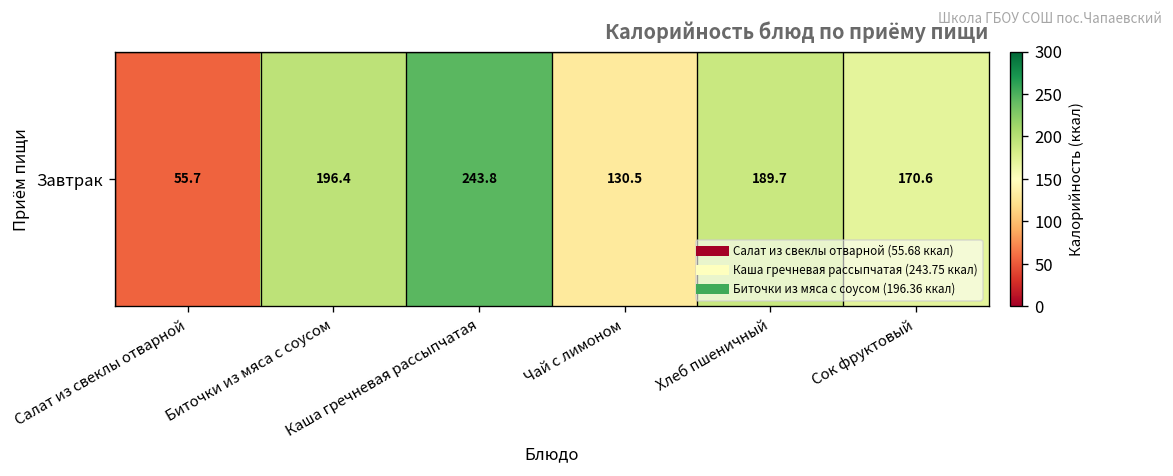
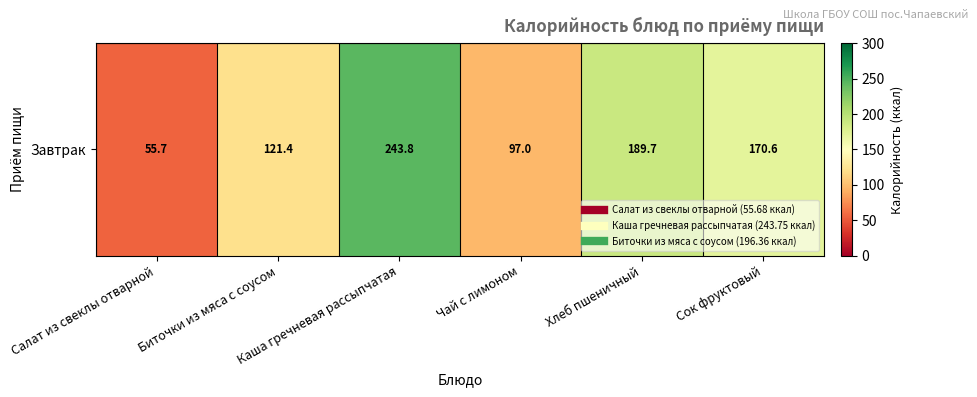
Завтрак, Биточки из мяса с соусом: 196.4 -> 121.4
Завтрак, Чай с лимоном: 130.5 -> 97.0
